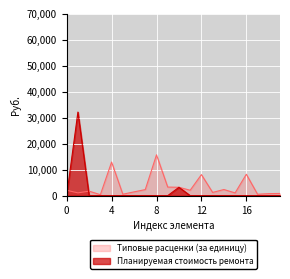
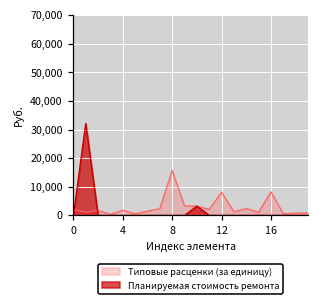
Типовые расценки (за единицу), 4: 13,000 -> 2,000
